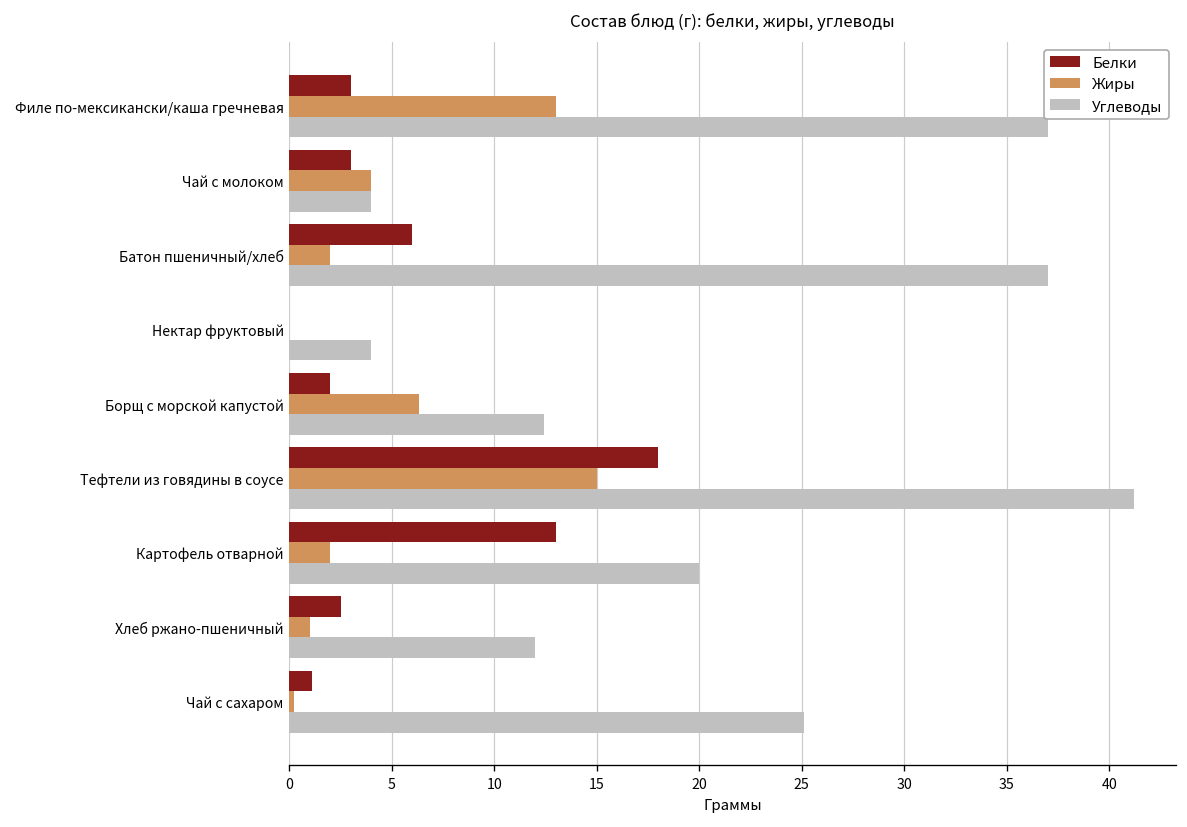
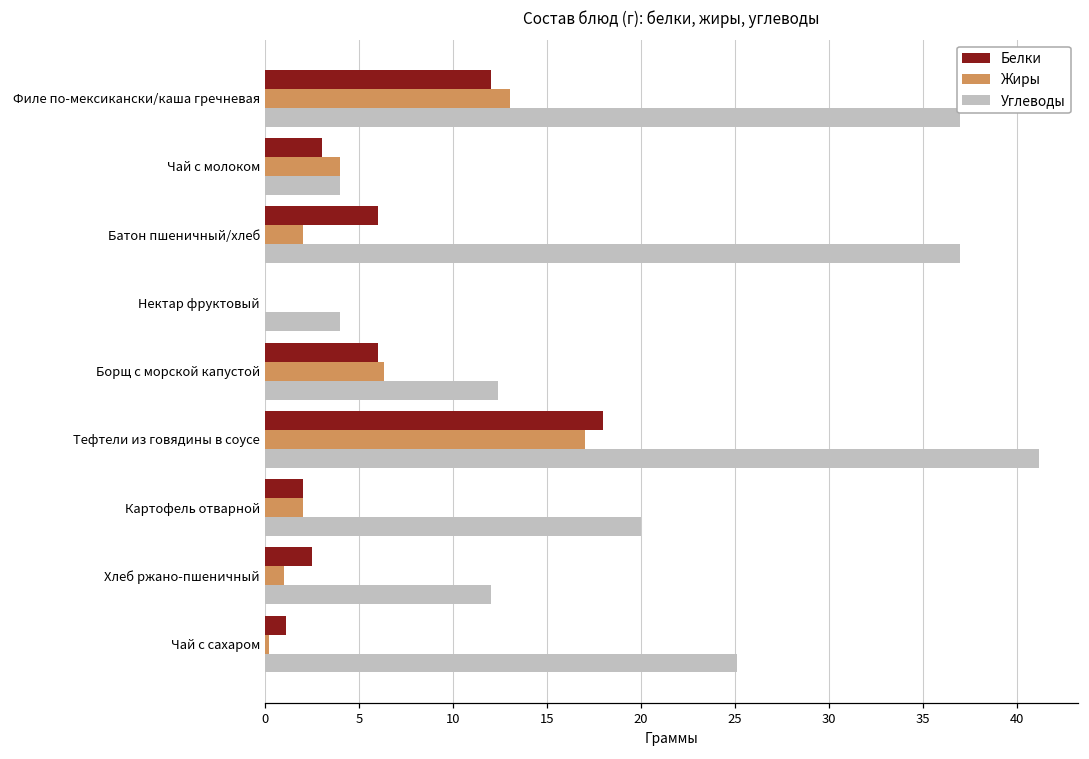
Белки, Филе по-мексикански/каша гречневая: 3 -> 12
Белки, Борщ с морской капустой: 2 -> 6
Жиры, Тефтели из говядины в соусе: 15 -> 17
Белки, Картофель отварной: 13 -> 2
